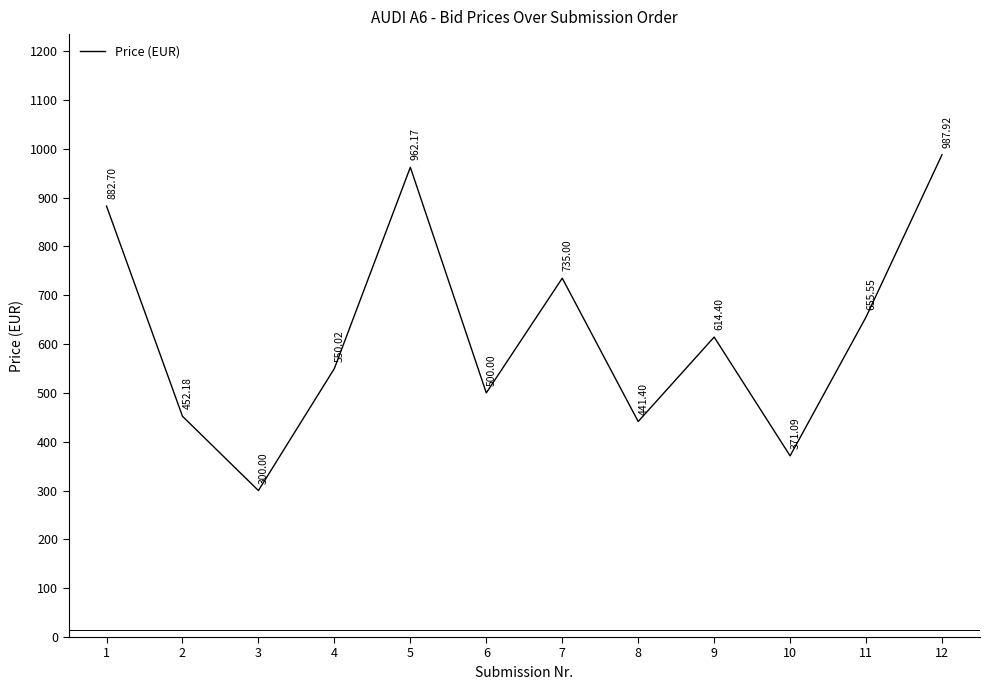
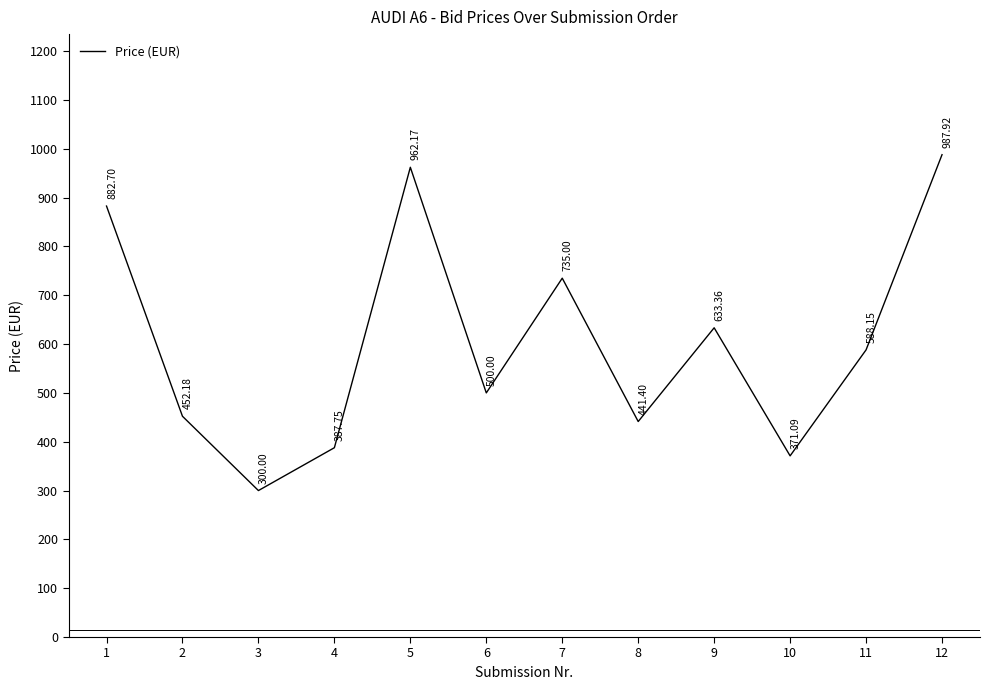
4: 550.02 -> 387.75
9: 614.40 -> 633.36
11: 655.55 -> 588.15
